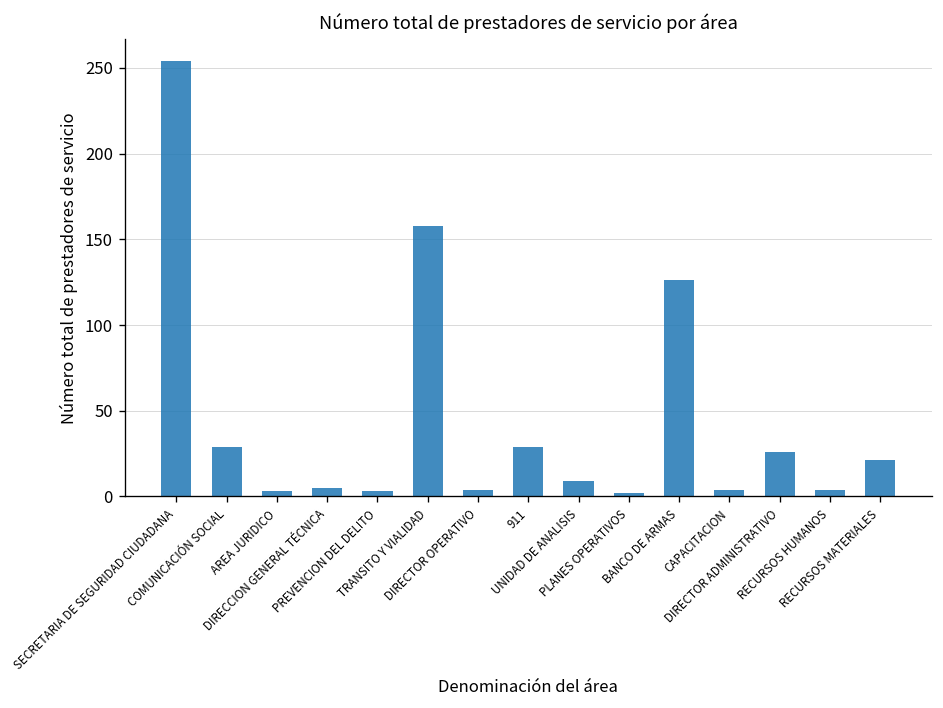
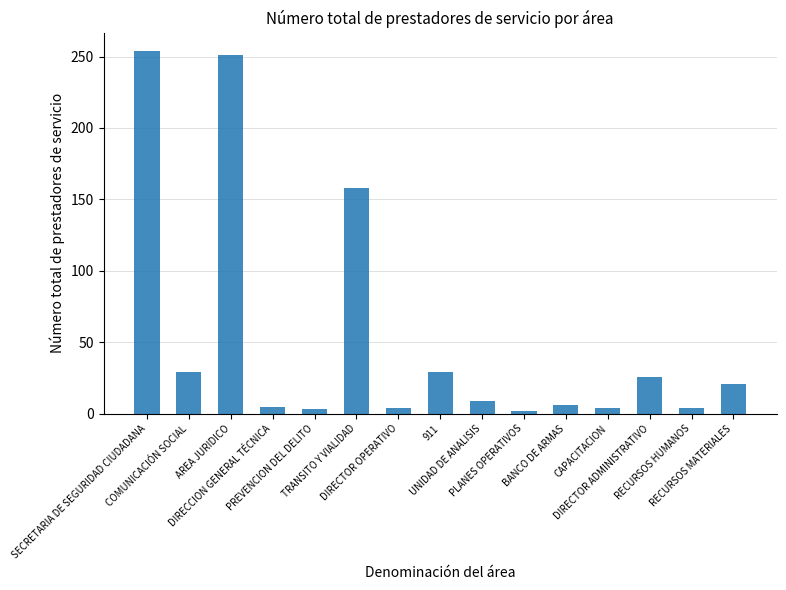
AREA JURIDICO: 3 -> 251
BANCO DE ARMAS: 126 -> 6
